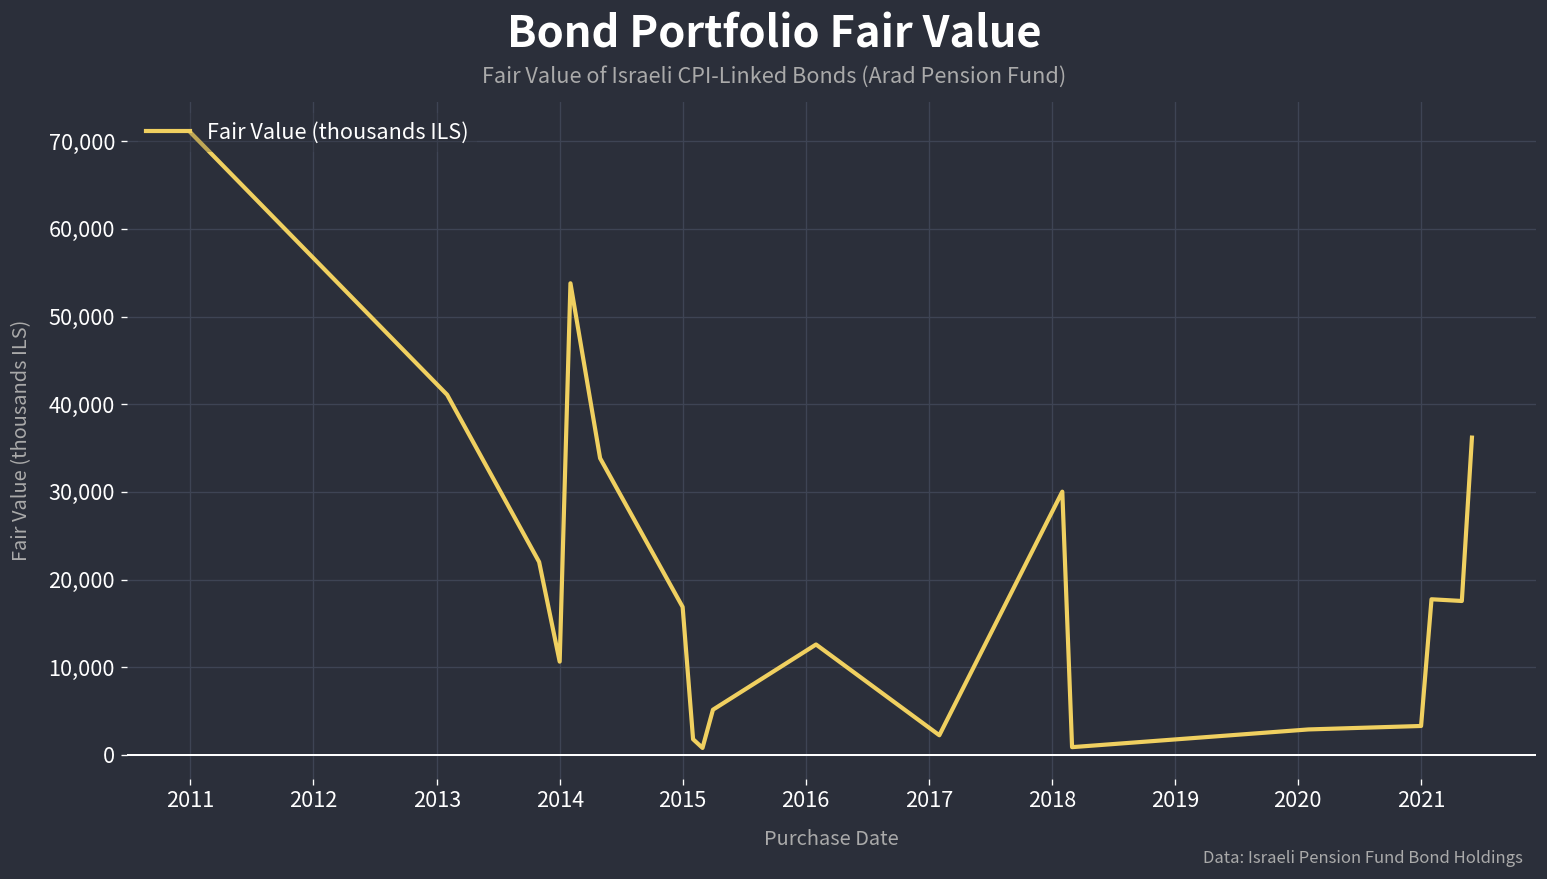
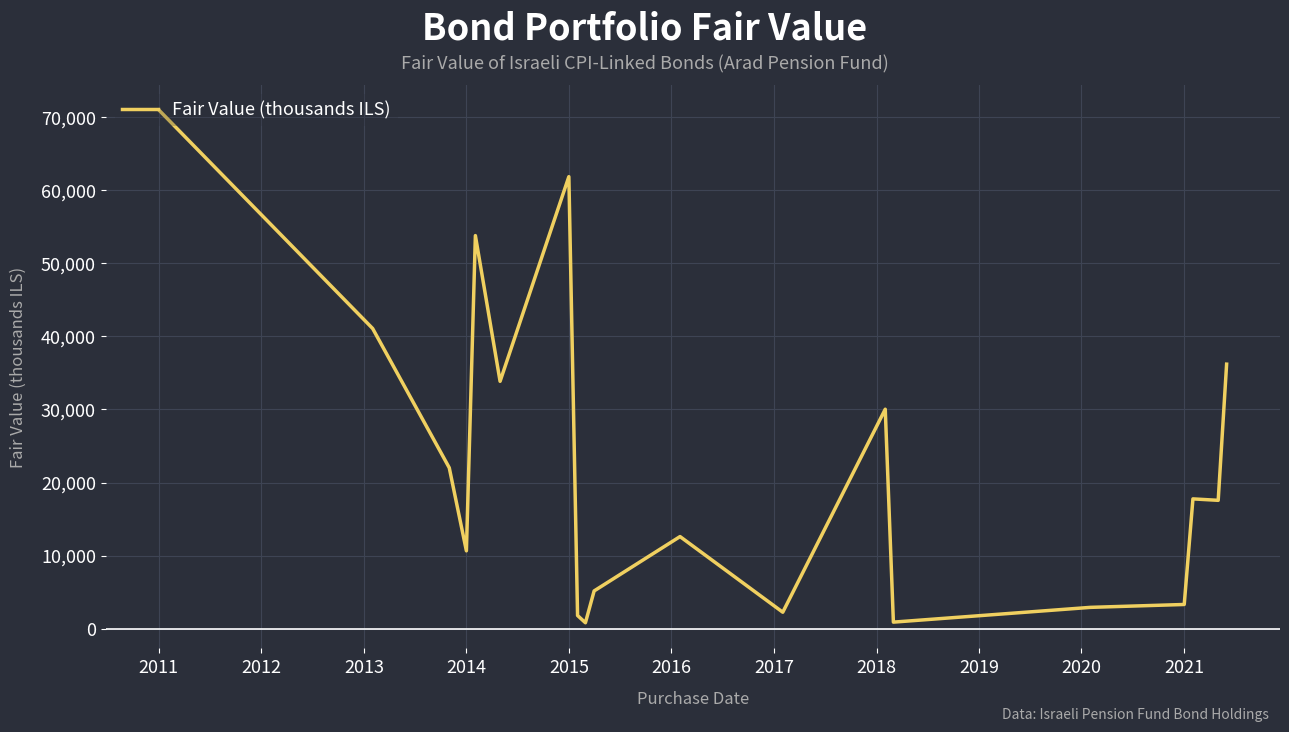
2015: 17,000 -> 62,000
